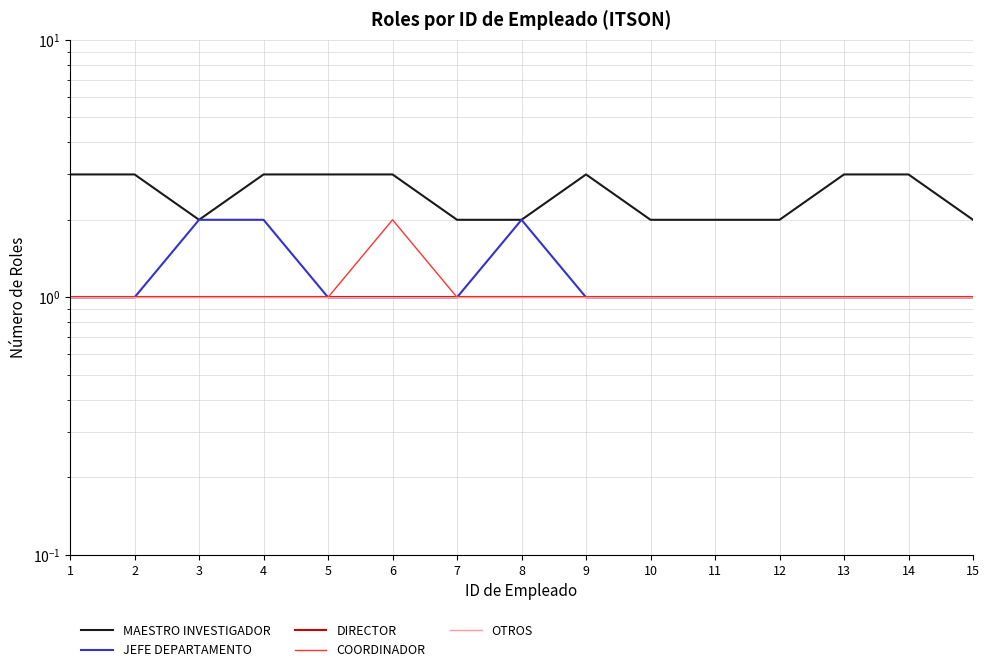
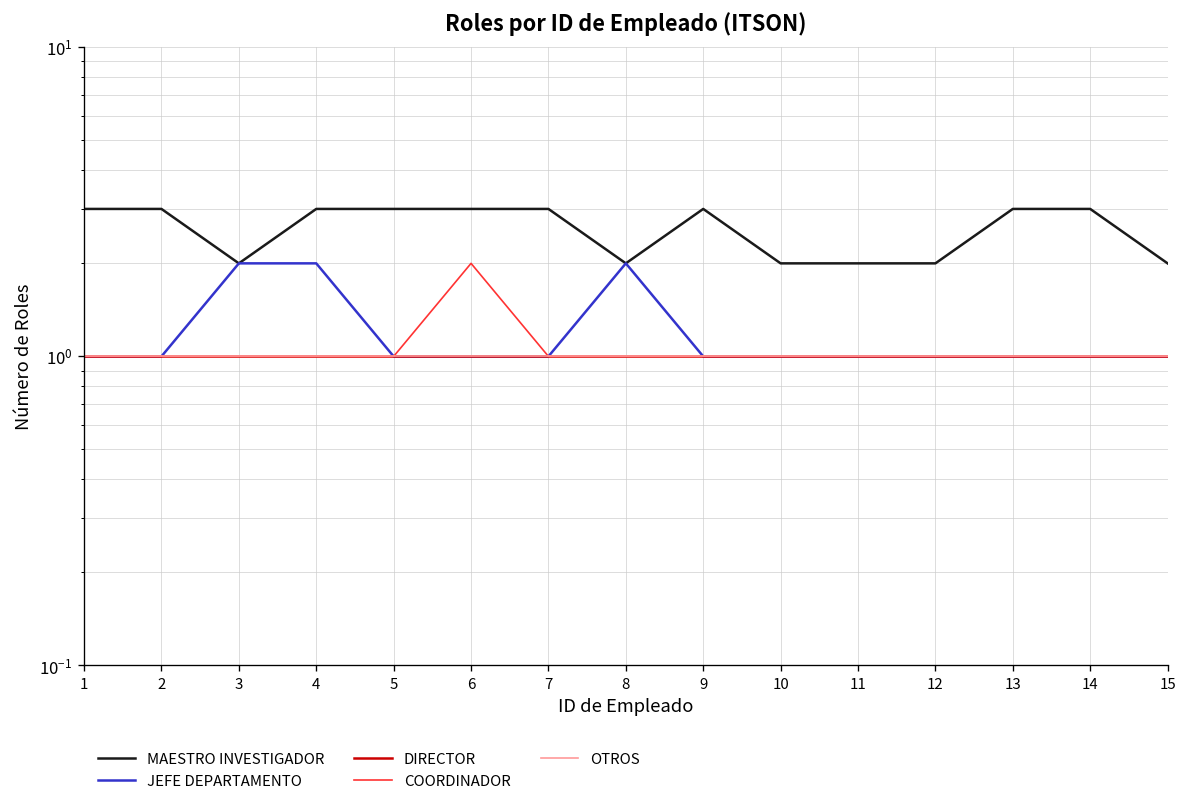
MAESTRO INVESTIGADOR, 7: 2 -> 3
